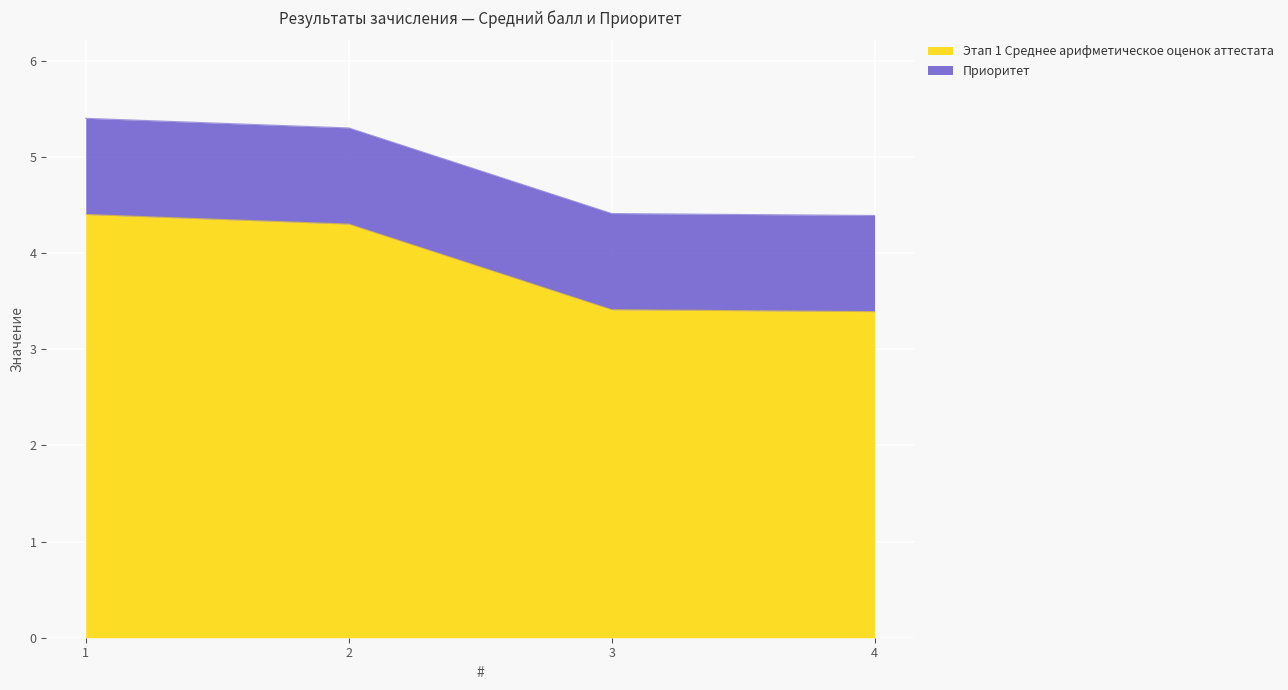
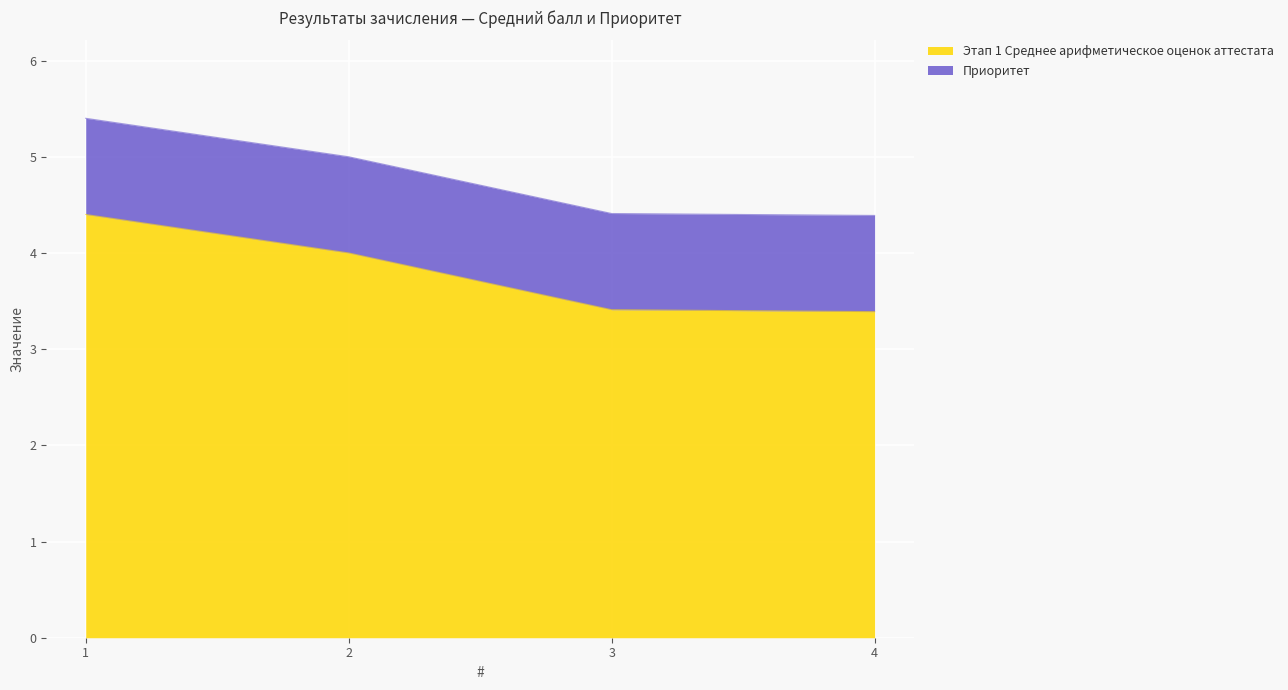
Этап 1 Среднее арифметическое оценок аттестата, 2: 4.3 -> 4.0
